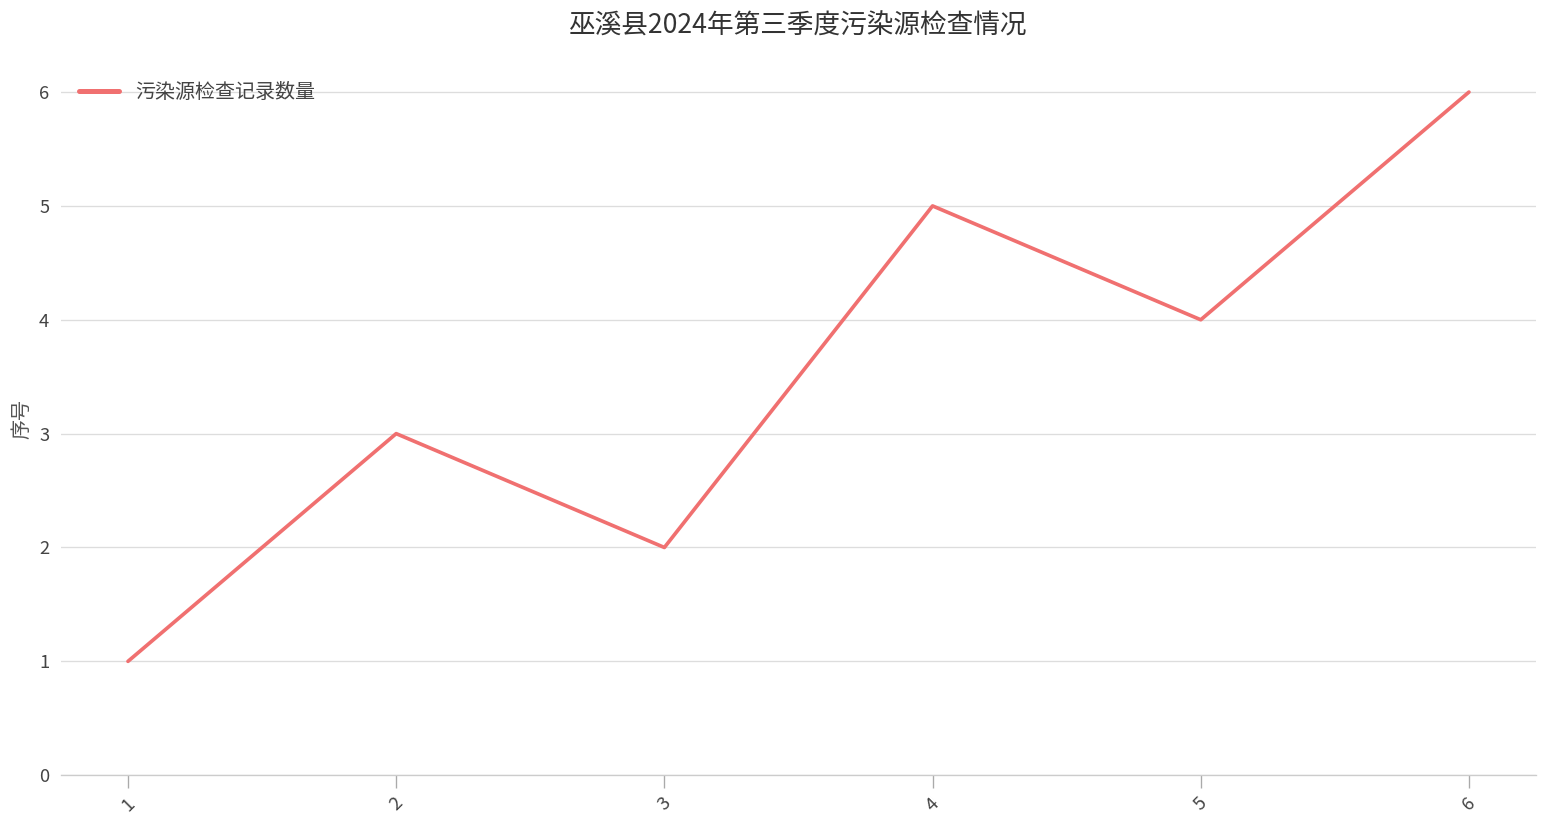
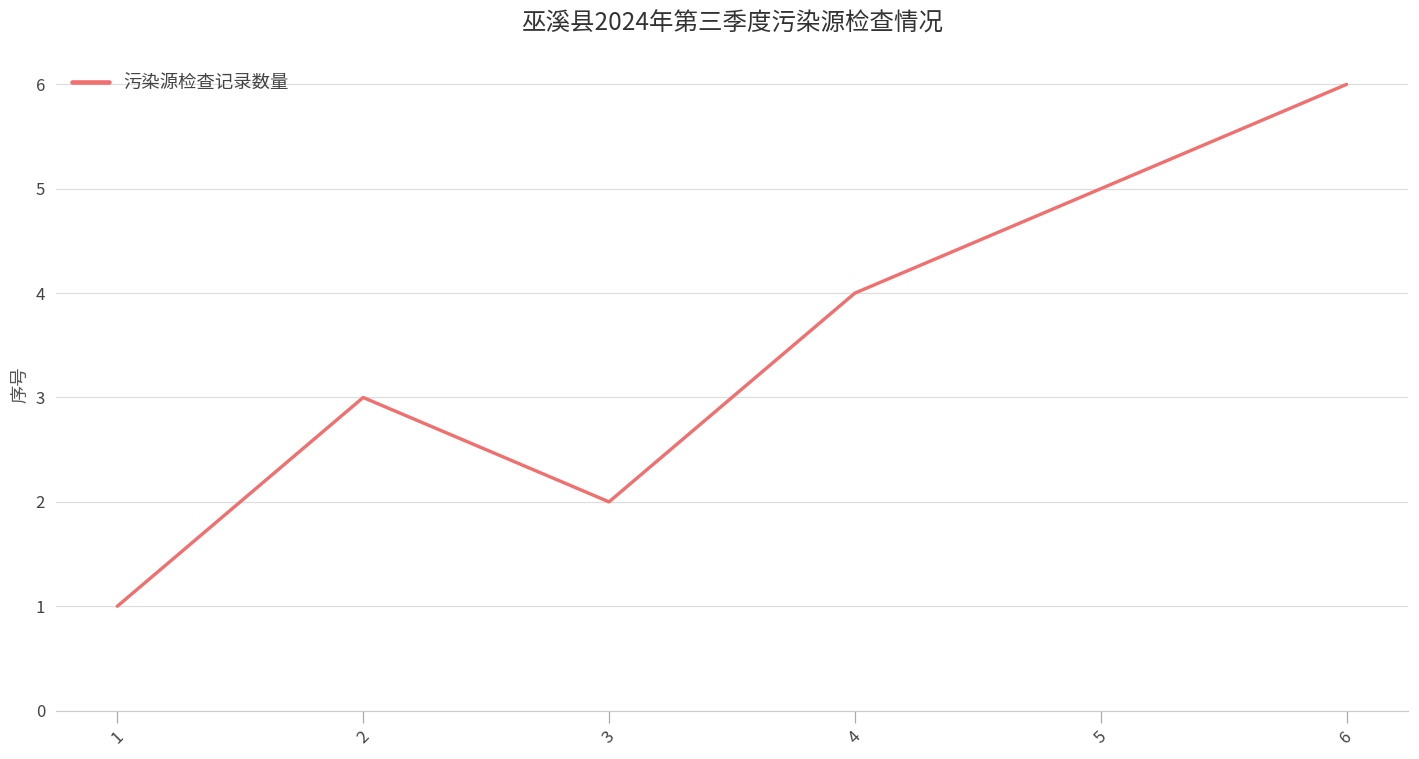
4: 5 -> 4
5: 4 -> 5
